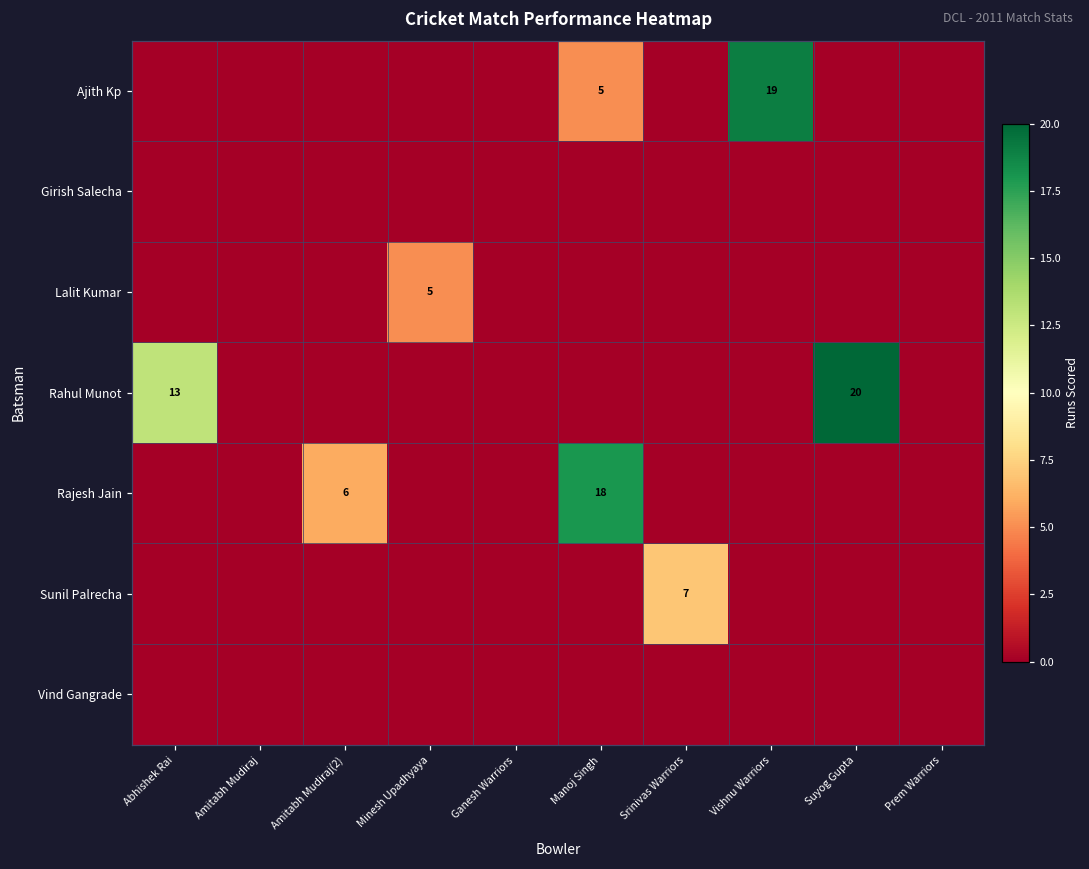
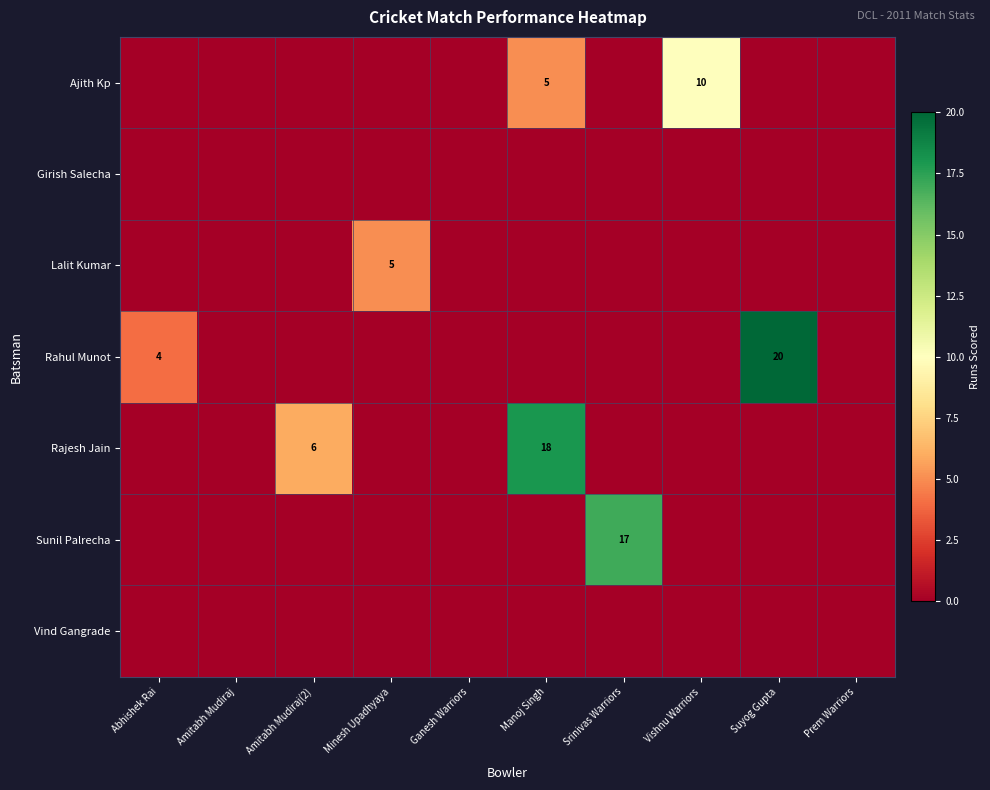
Ajith Kp, Vishnu Warriors: 19 -> 10
Rahul Munot, Abhishek Rai: 13 -> 4
Sunil Palrecha, Srinivas Warriors: 7 -> 17
